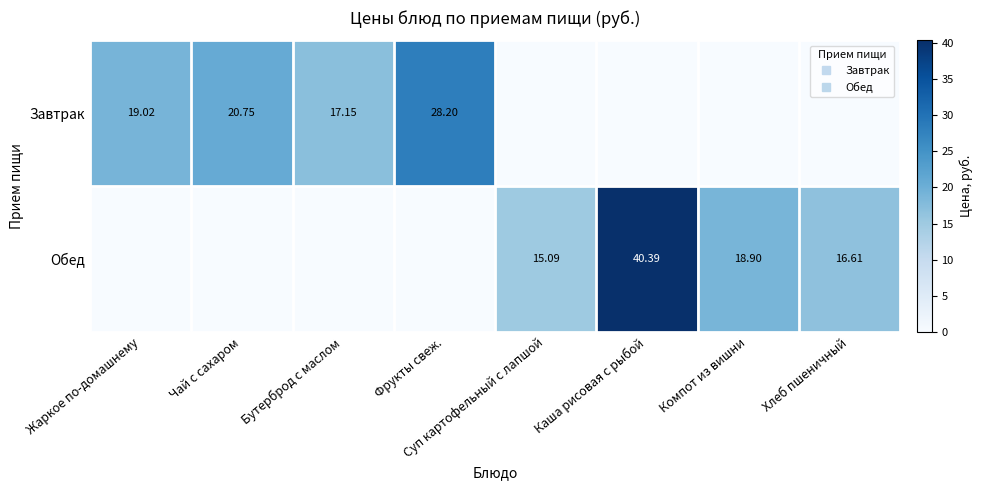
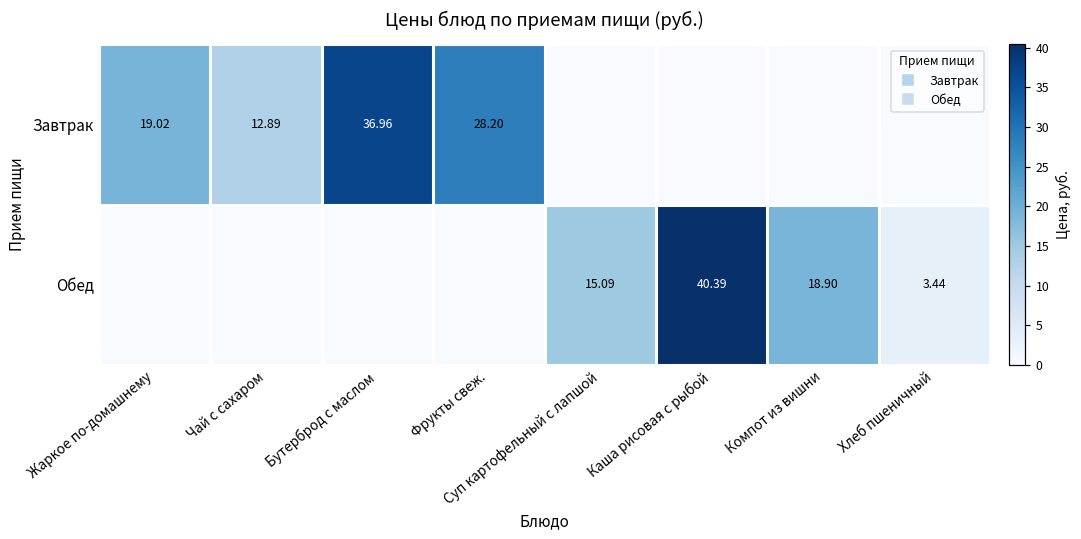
Завтрак, Чай с сахаром: 20.75 -> 12.89
Завтрак, Бутерброд с маслом: 17.15 -> 36.96
Обед, Хлеб пшеничный: 16.61 -> 3.44
